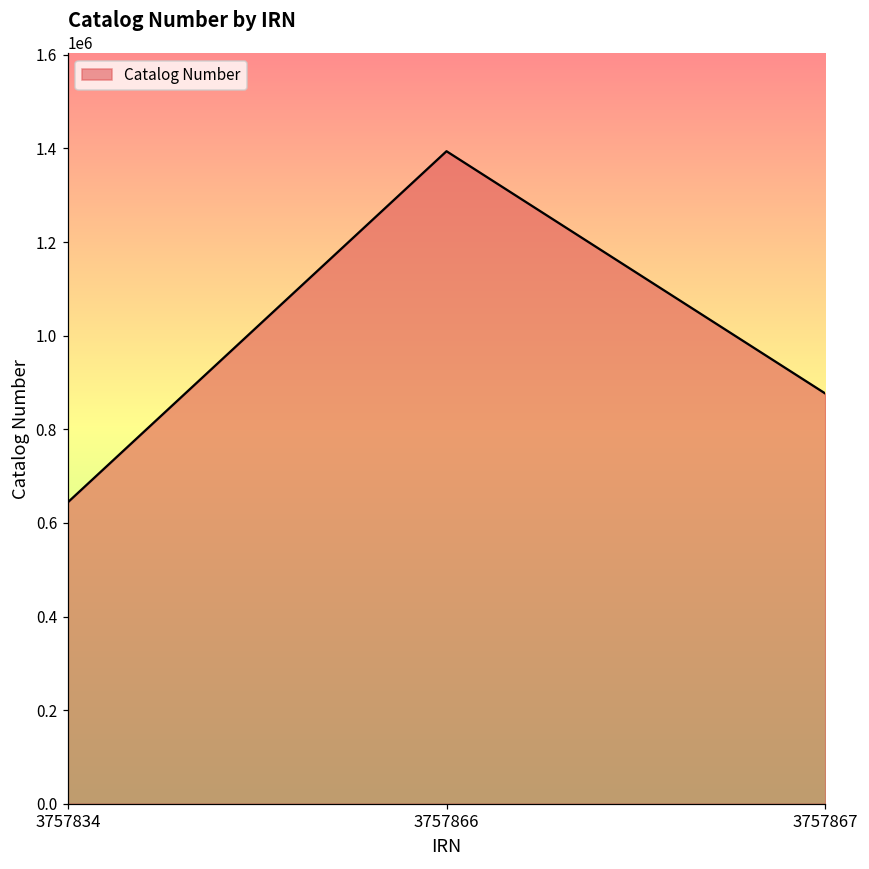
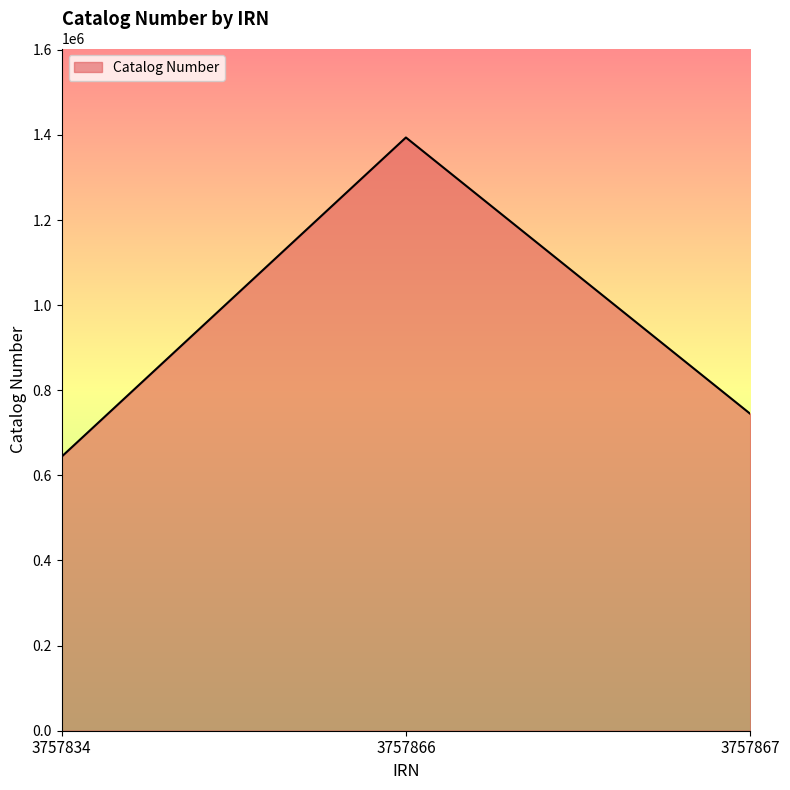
3757867: 880000 -> 740000
